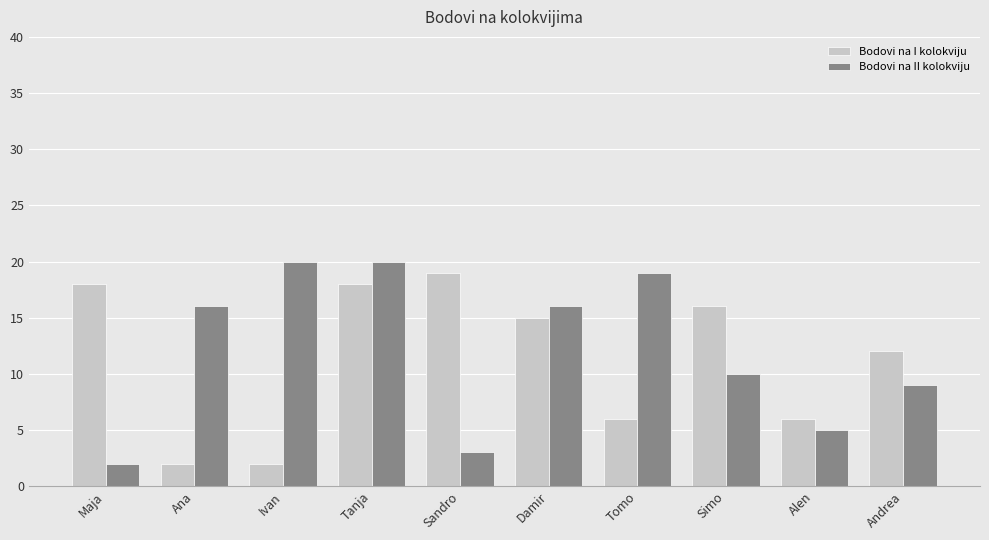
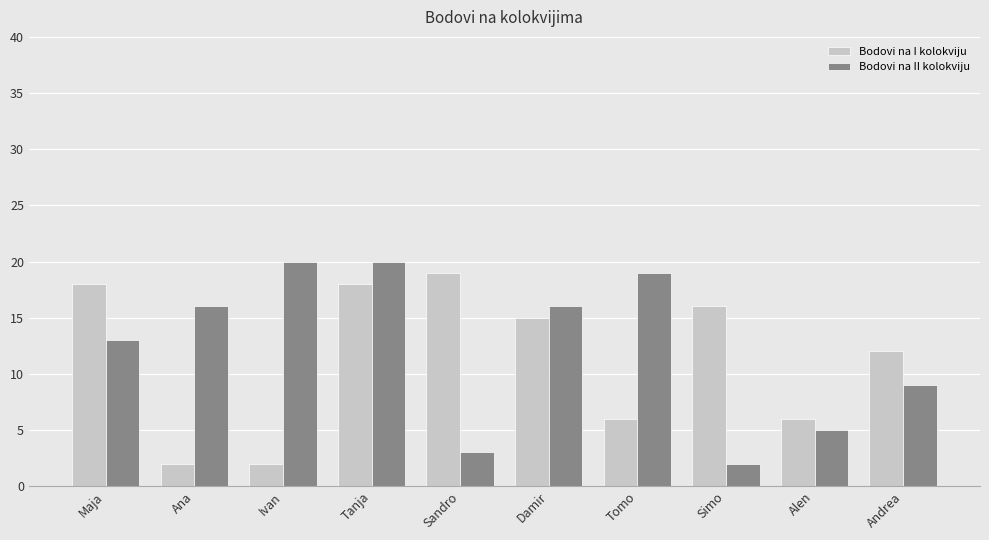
Bodovi na II kolokviju, Maja: 2 -> 13
Bodovi na II kolokviju, Simo: 10 -> 2
